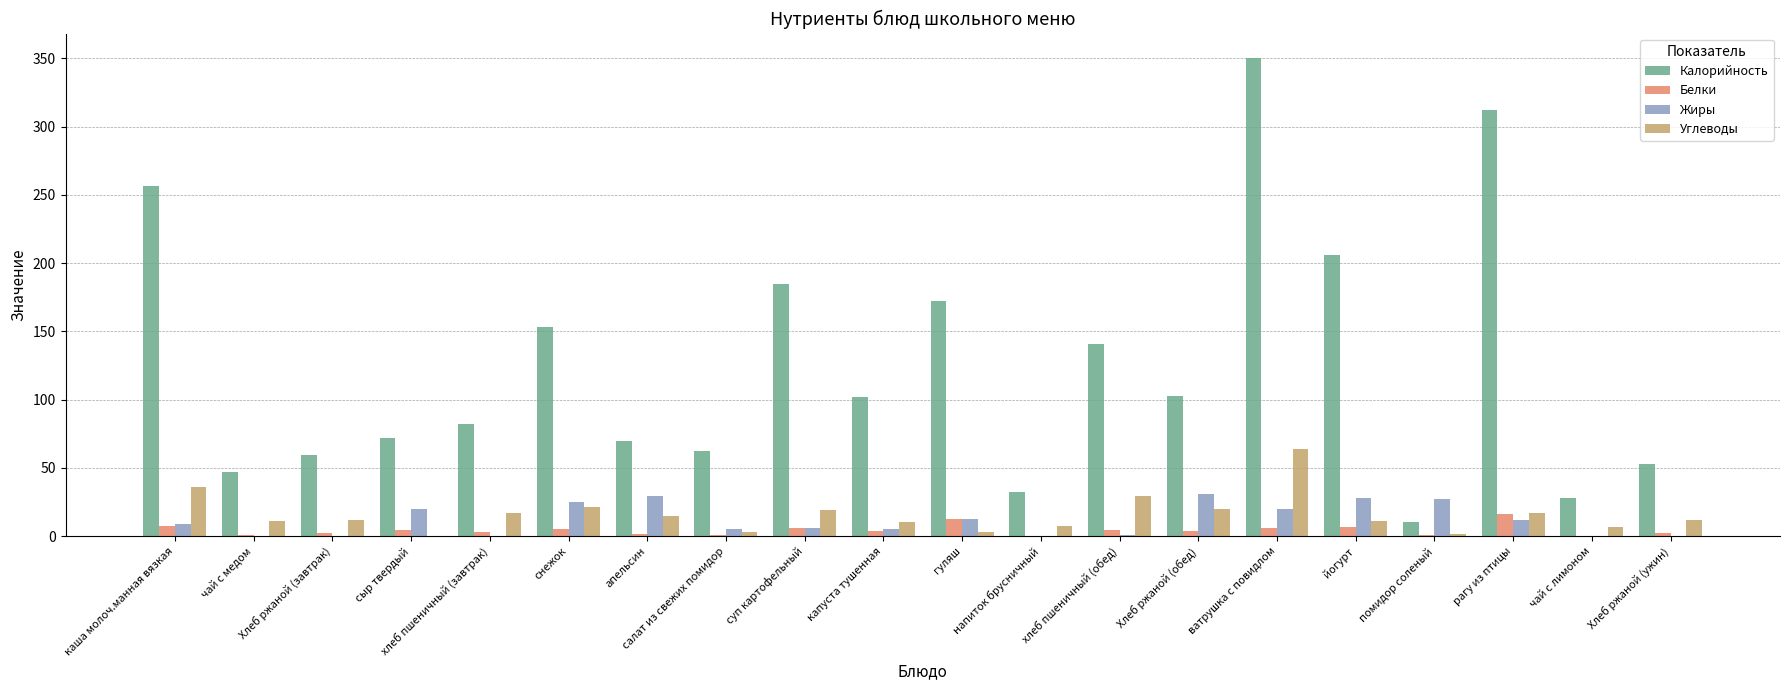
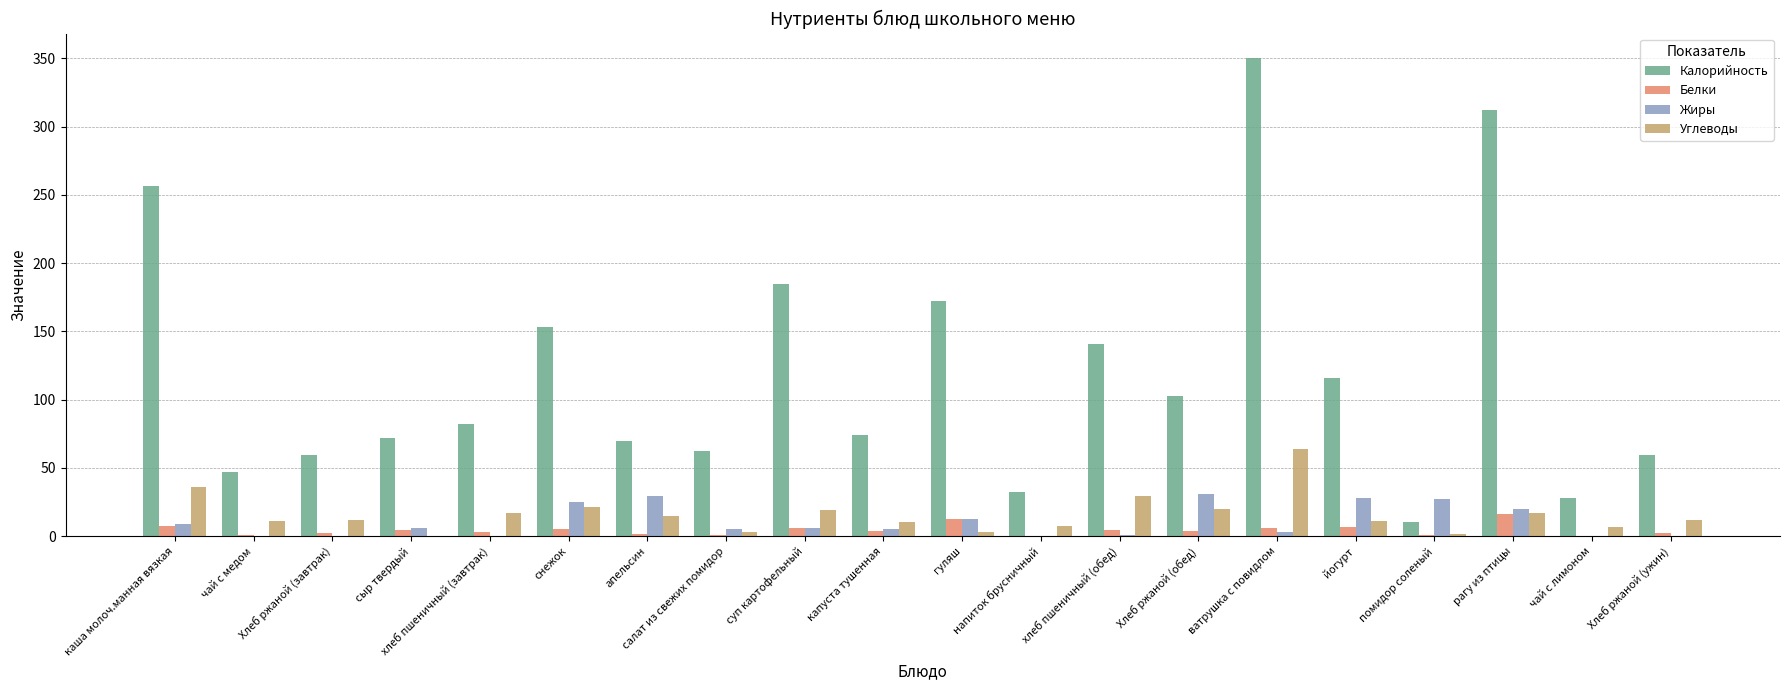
Жиры, сыр твердый: 20 -> 6
Калорийность, капуста тушенная: 102 -> 74
Жиры, ватрушка с повидлом: 20 -> 3
Калорийность, йогурт: 206 -> 116
Жиры, рагу из птицы: 12 -> 20
Калорийность, Хлеб ржаной (ужин): 53 -> 60
